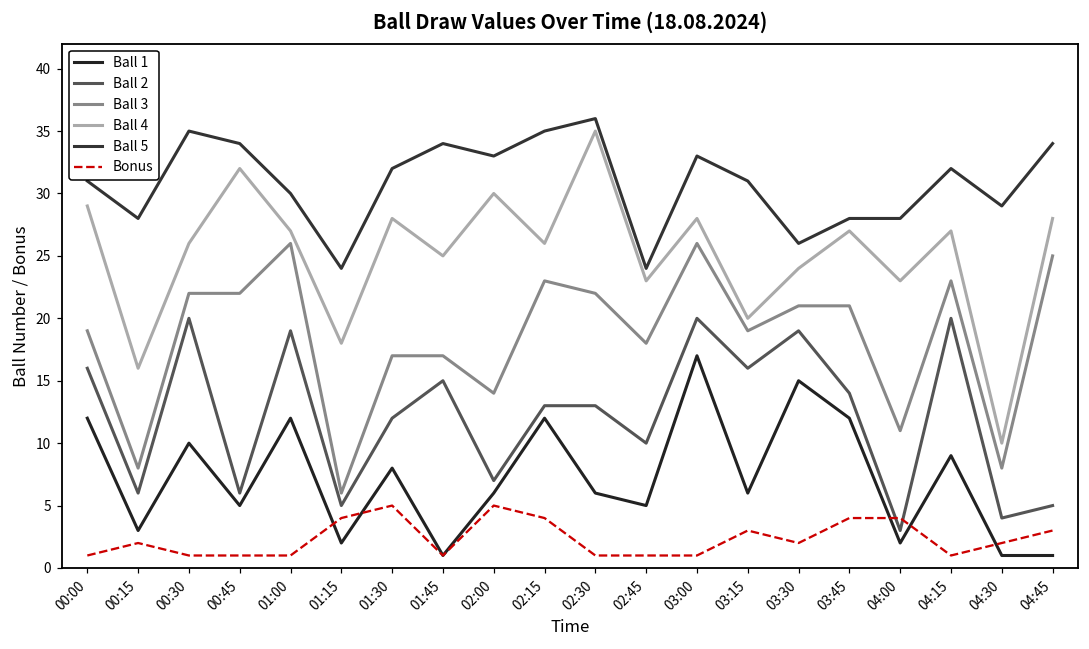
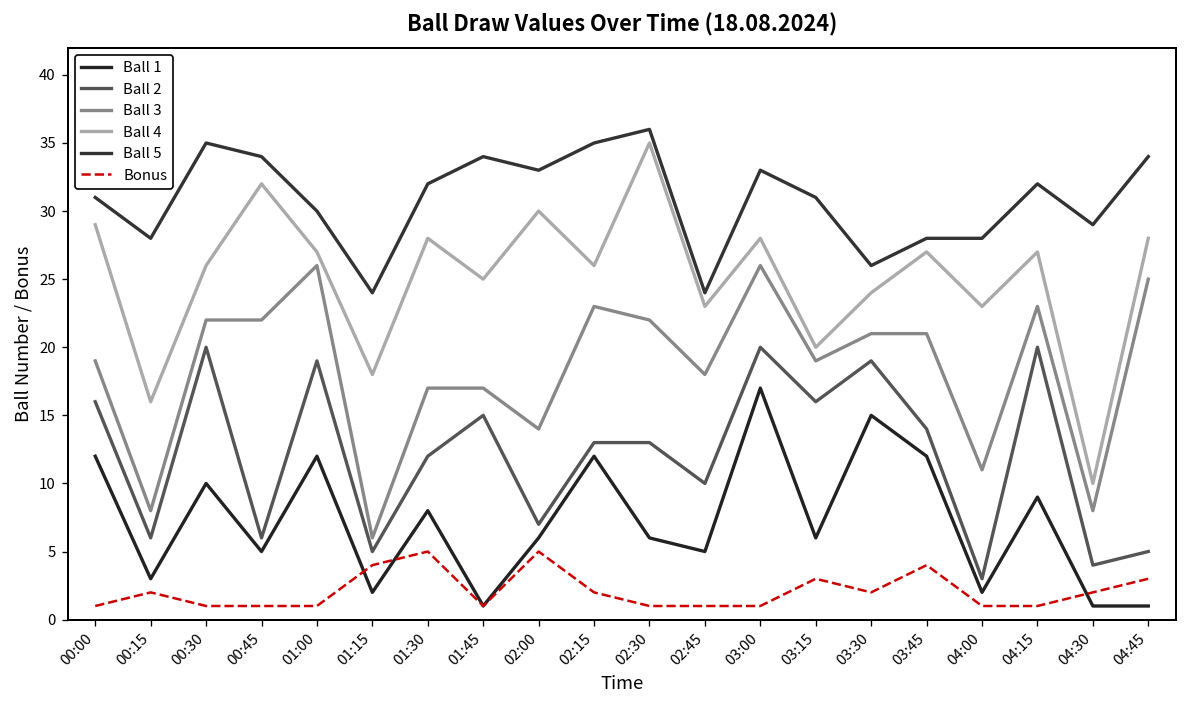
Bonus, 02:15: 4 -> 2
Bonus, 04:00: 4 -> 1
